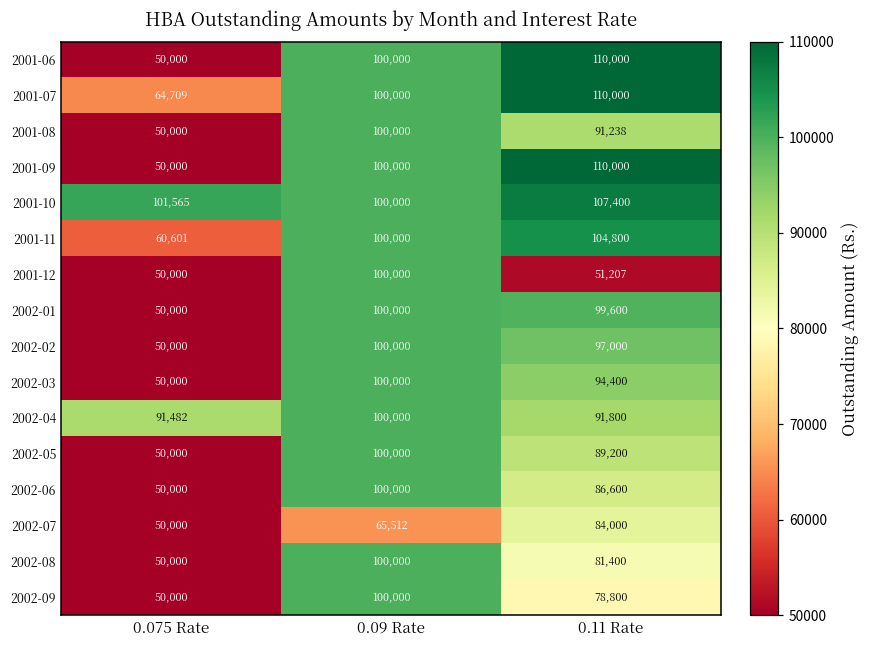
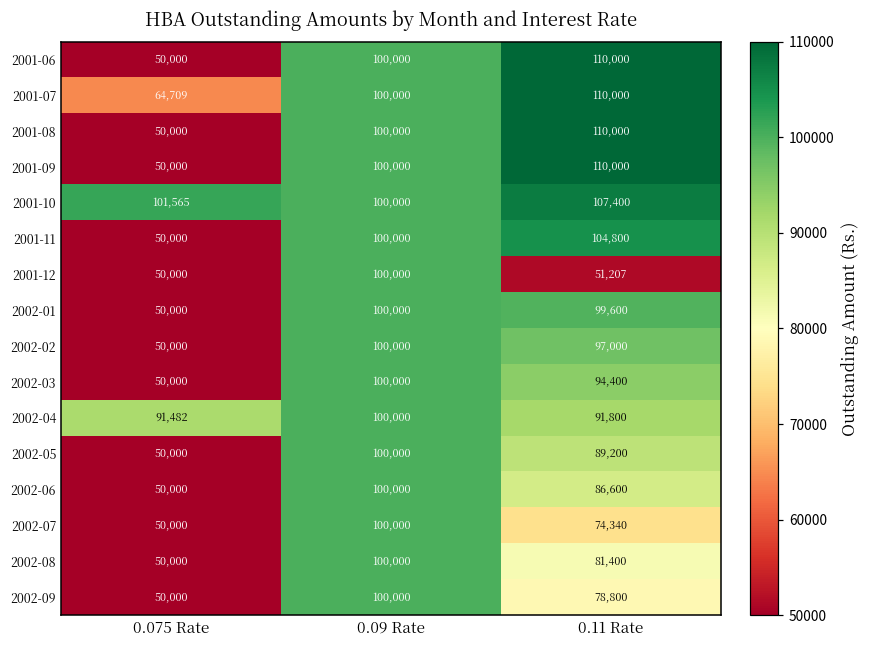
2001-08, 0.11 Rate: 91,238 -> 110,000
2001-11, 0.075 Rate: 60,601 -> 50,000
2002-07, 0.09 Rate: 65,512 -> 100,000
2002-07, 0.11 Rate: 84,000 -> 74,340
